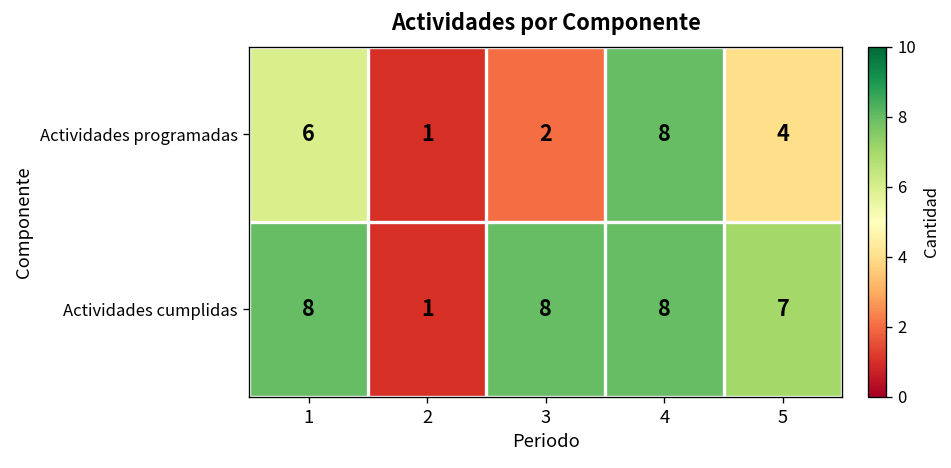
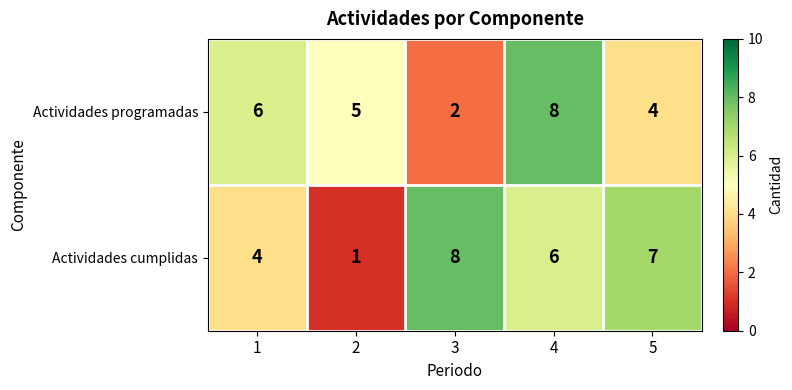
Actividades programadas, 2: 1 -> 5
Actividades cumplidas, 1: 8 -> 4
Actividades cumplidas, 4: 8 -> 6
